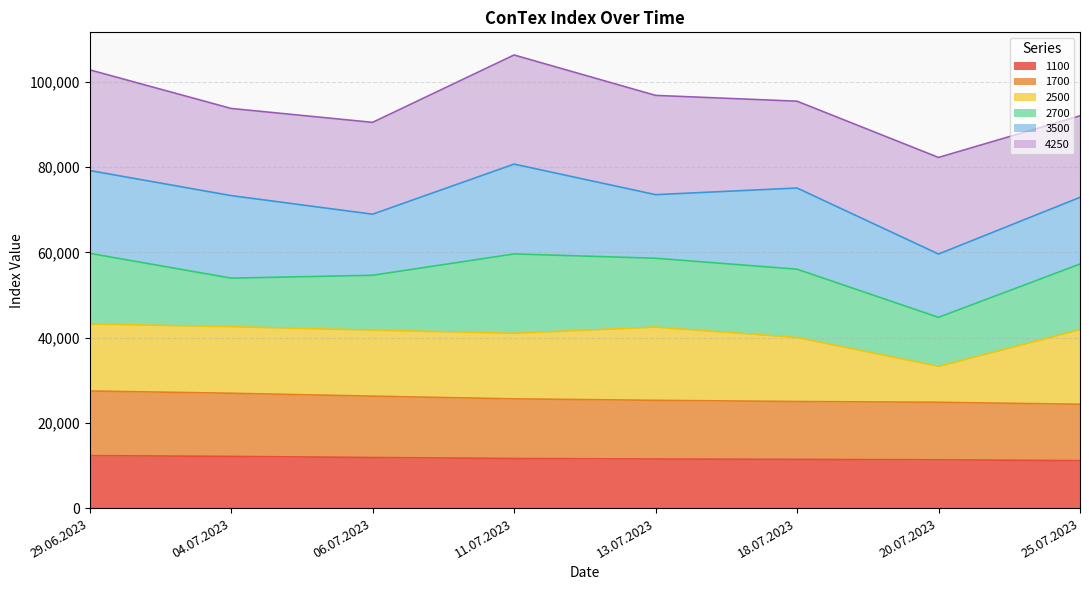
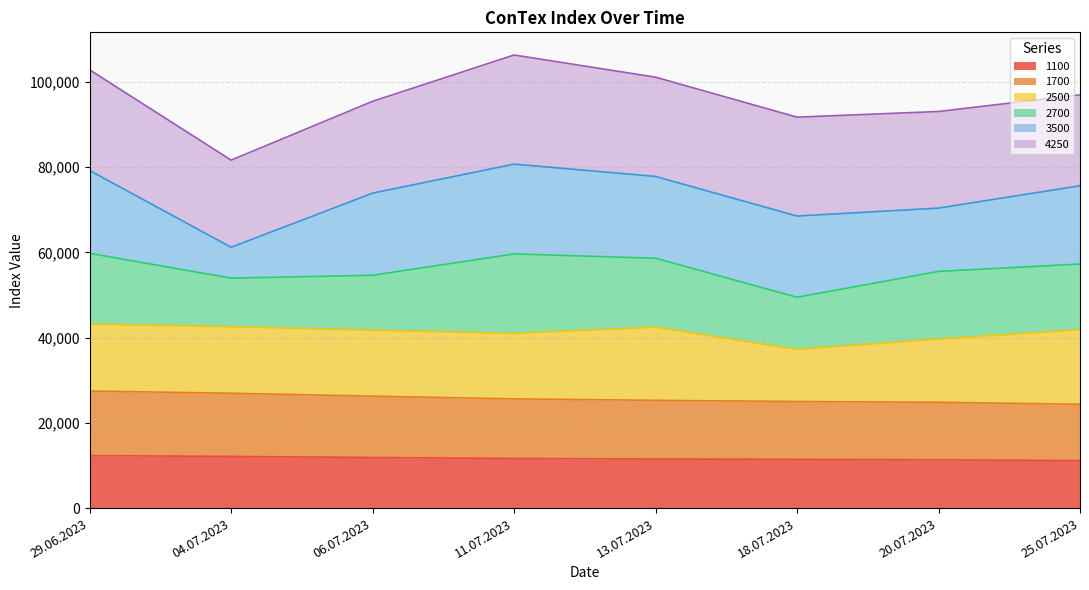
3500, 04.07.2023: 19,000 -> 7,000
3500, 06.07.2023: 14,000 -> 19,000
3500, 13.07.2023: 15,000 -> 19,000
2500, 18.07.2023: 15,000 -> 12,000
2700, 18.07.2023: 16,000 -> 12,000
4250, 18.07.2023: 20,000 -> 23,000
2500, 20.07.2023: 8,000 -> 15,000
2700, 20.07.2023: 12,000 -> 16,000
3500, 25.07.2023: 16,000 -> 18,000
4250, 25.07.2023: 19,000 -> 21,000
